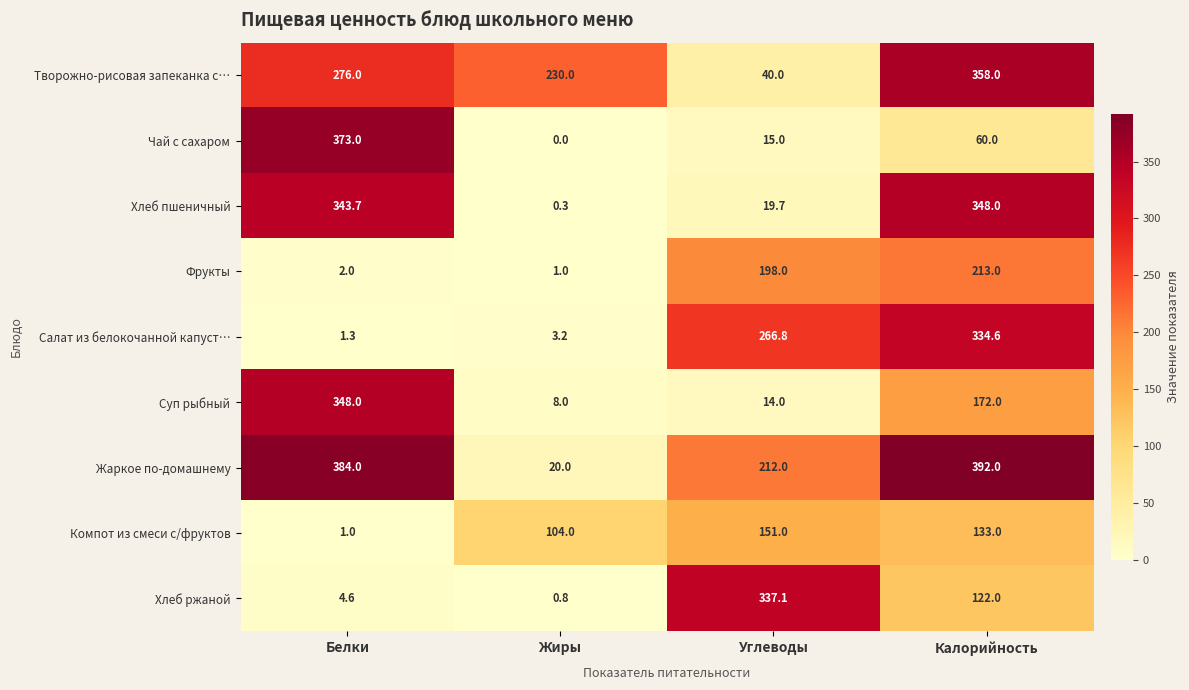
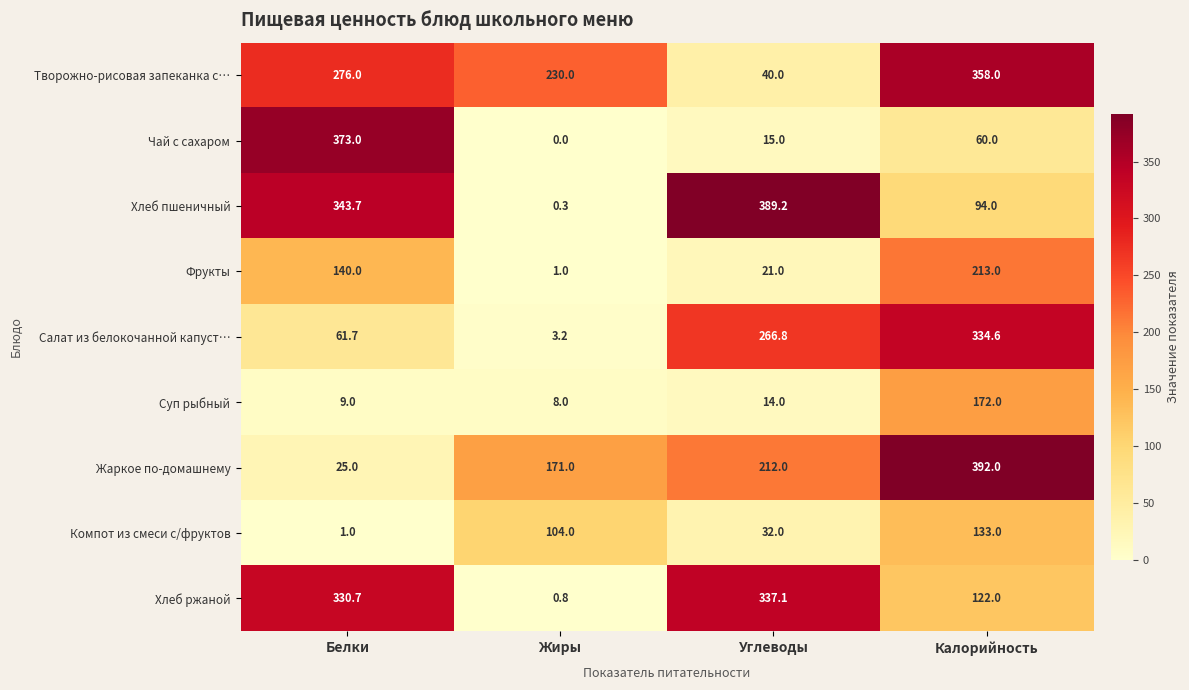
Хлеб пшеничный, Углеводы: 19.7 -> 389.2
Хлеб пшеничный, Калорийность: 348.0 -> 94.0
Фрукты, Белки: 2.0 -> 140.0
Фрукты, Углеводы: 198.0 -> 21.0
Салат из белокочанной капуст…, Белки: 1.3 -> 61.7
Суп рыбный, Белки: 348.0 -> 9.0
Жаркое по-домашнему, Белки: 384.0 -> 25.0
Жаркое по-домашнему, Жиры: 20.0 -> 171.0
Компот из смеси с/фруктов, Углеводы: 151.0 -> 32.0
Хлеб ржаной, Белки: 4.6 -> 330.7
